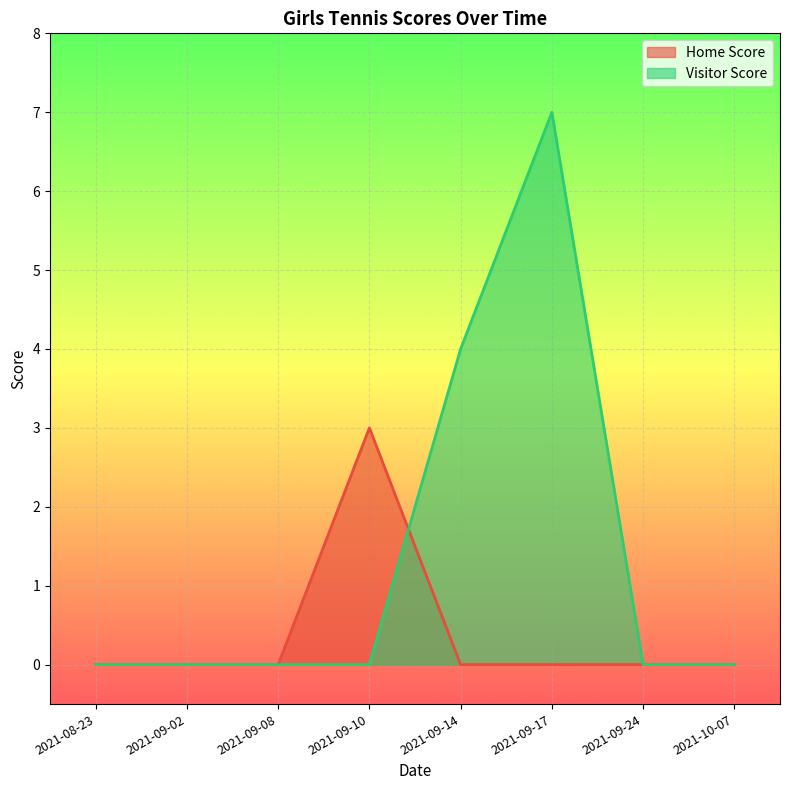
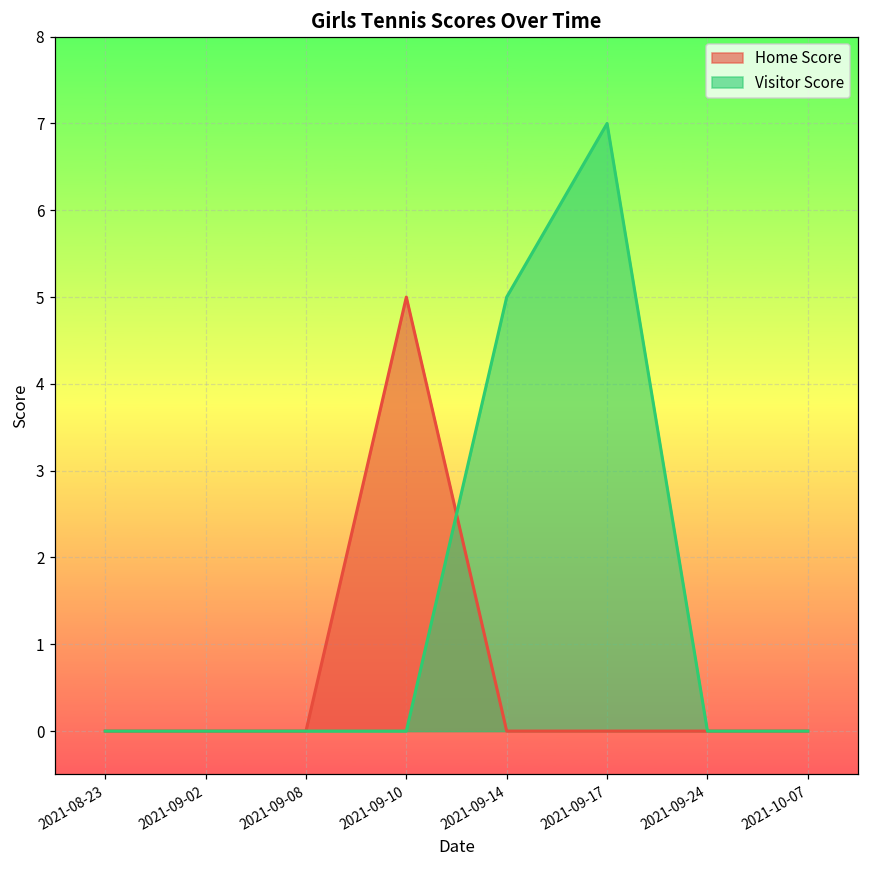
Home Score, 2021-09-10: 3 -> 5
Visitor Score, 2021-09-14: 4 -> 5
